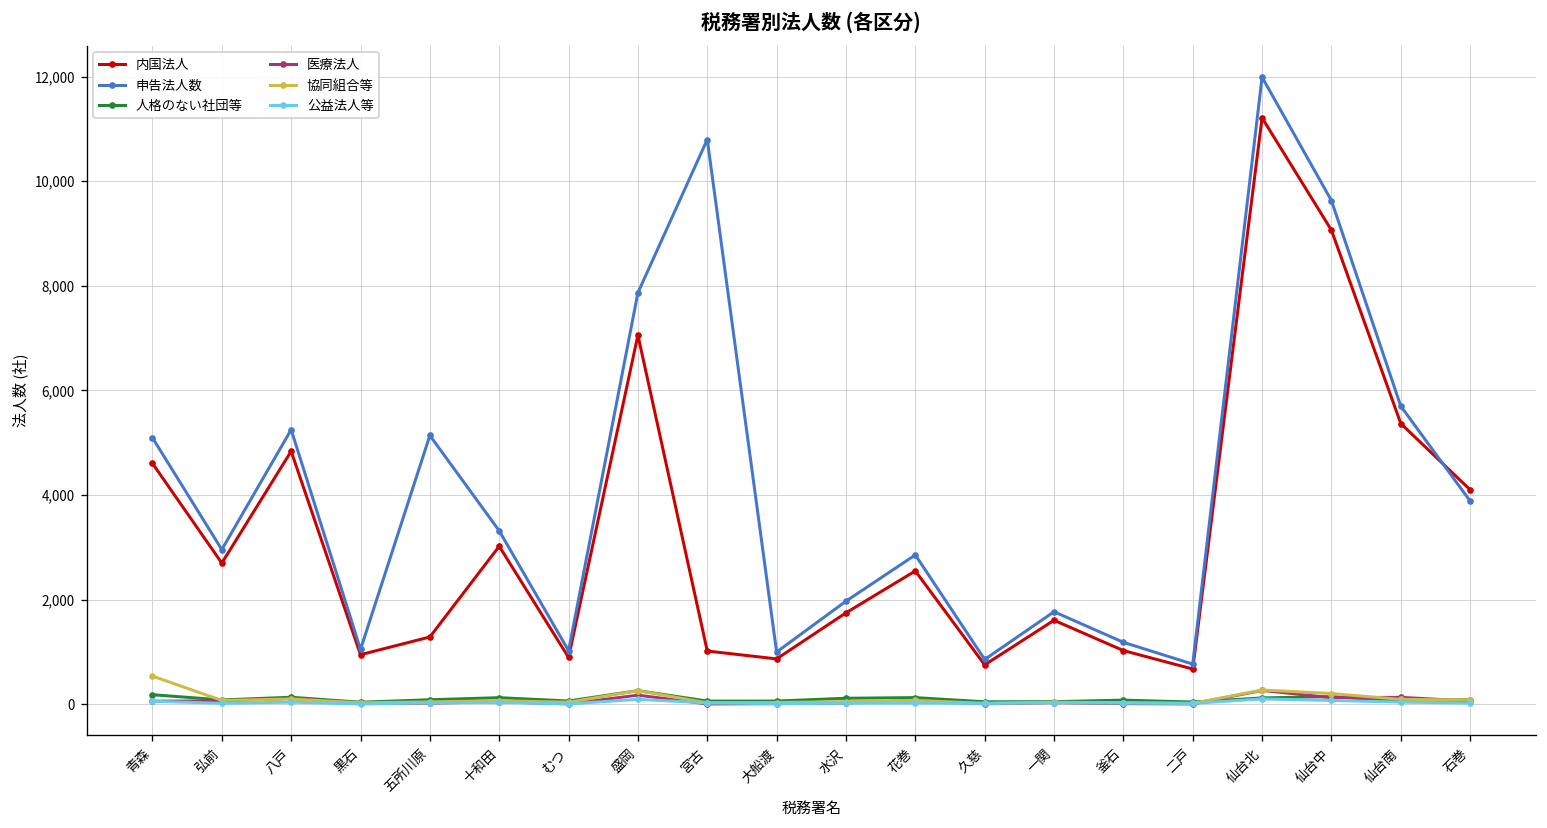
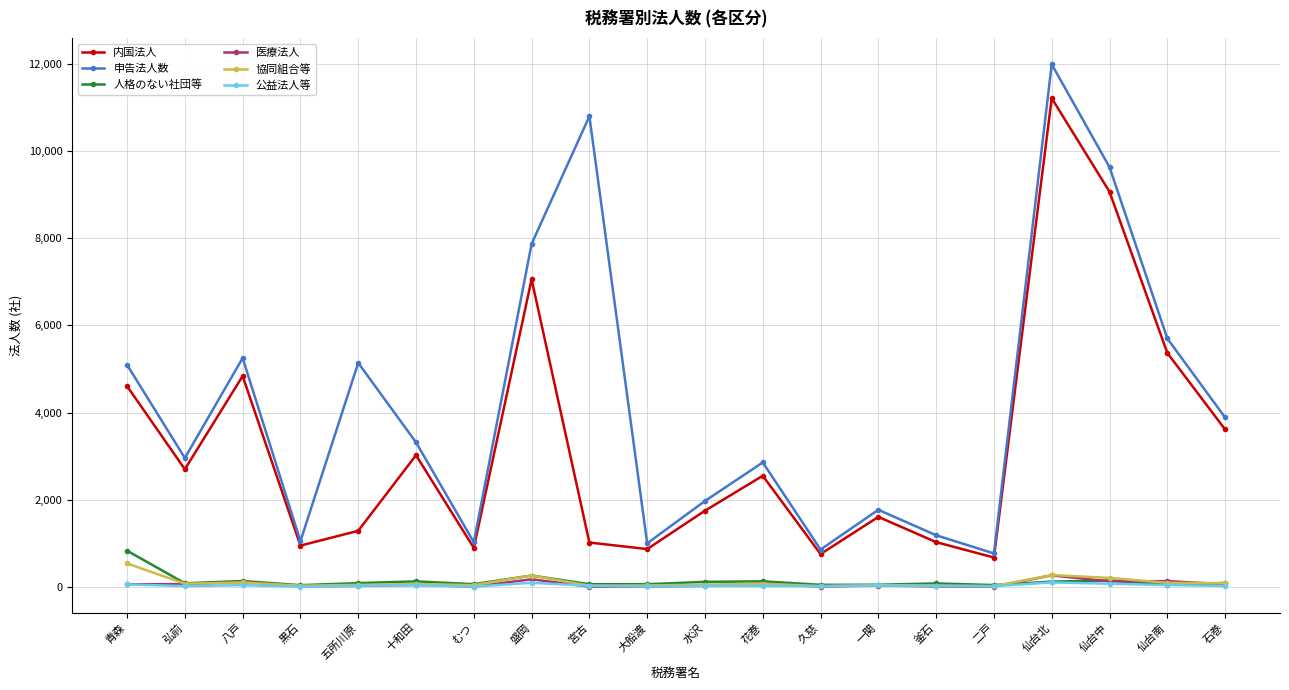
人格のない社団等, 青森: 200 -> 800
内国法人, 石巻: 4,100 -> 3,600
